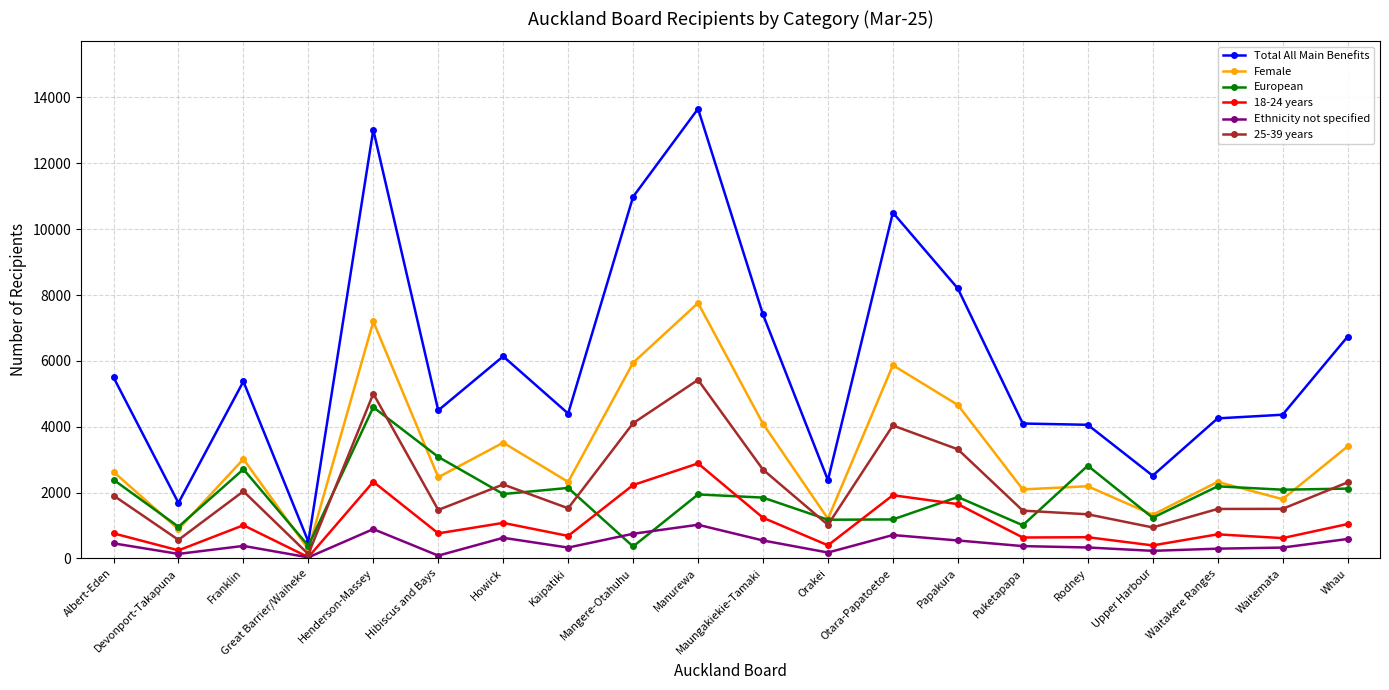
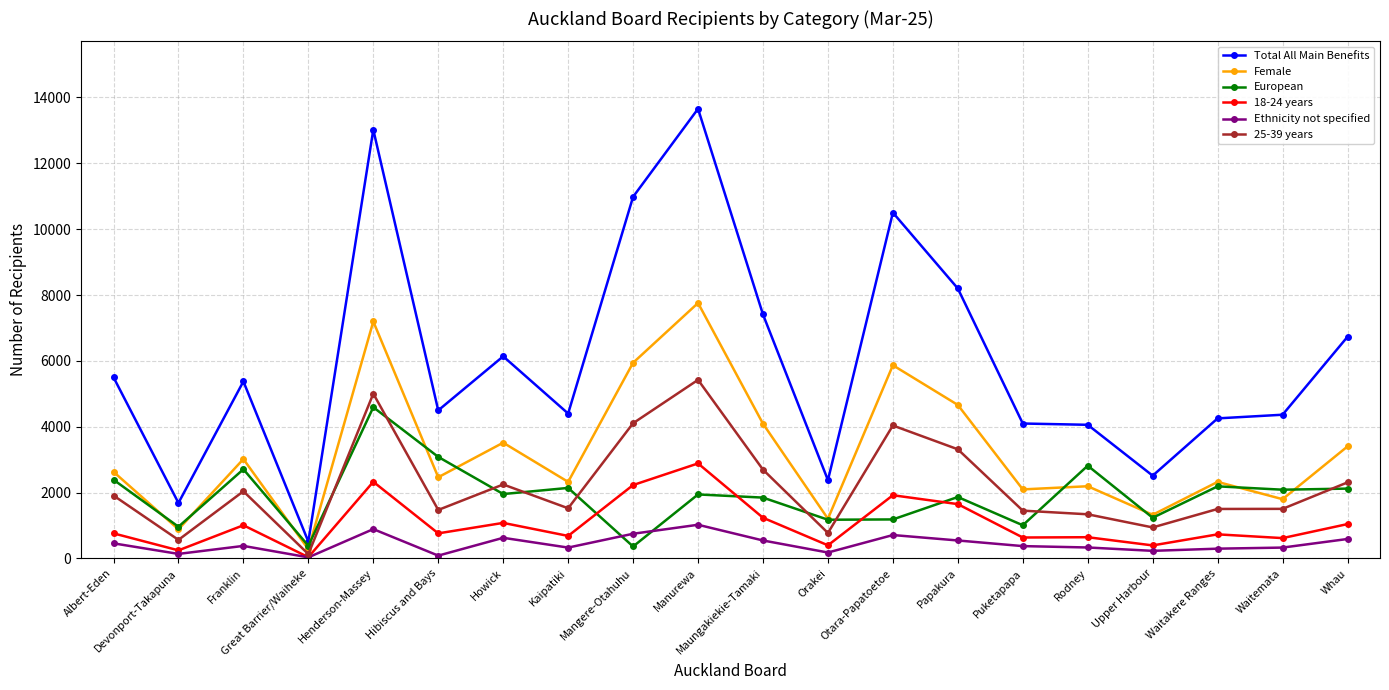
25-39 years, Orakei: 1000 -> 800
